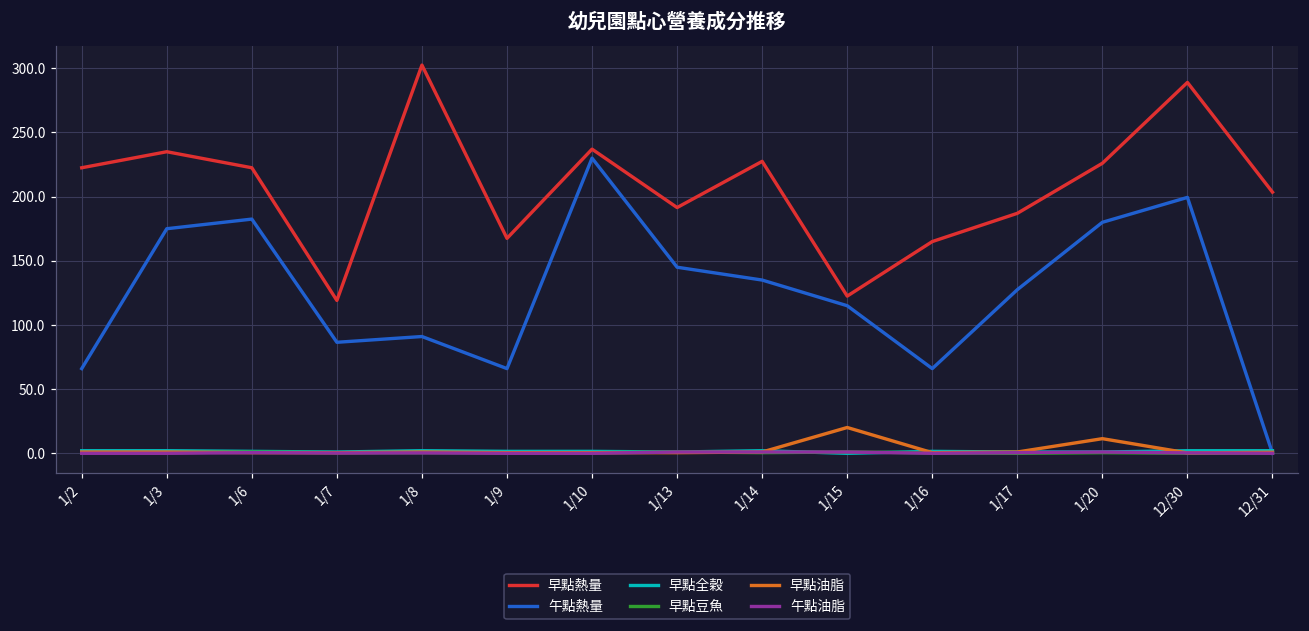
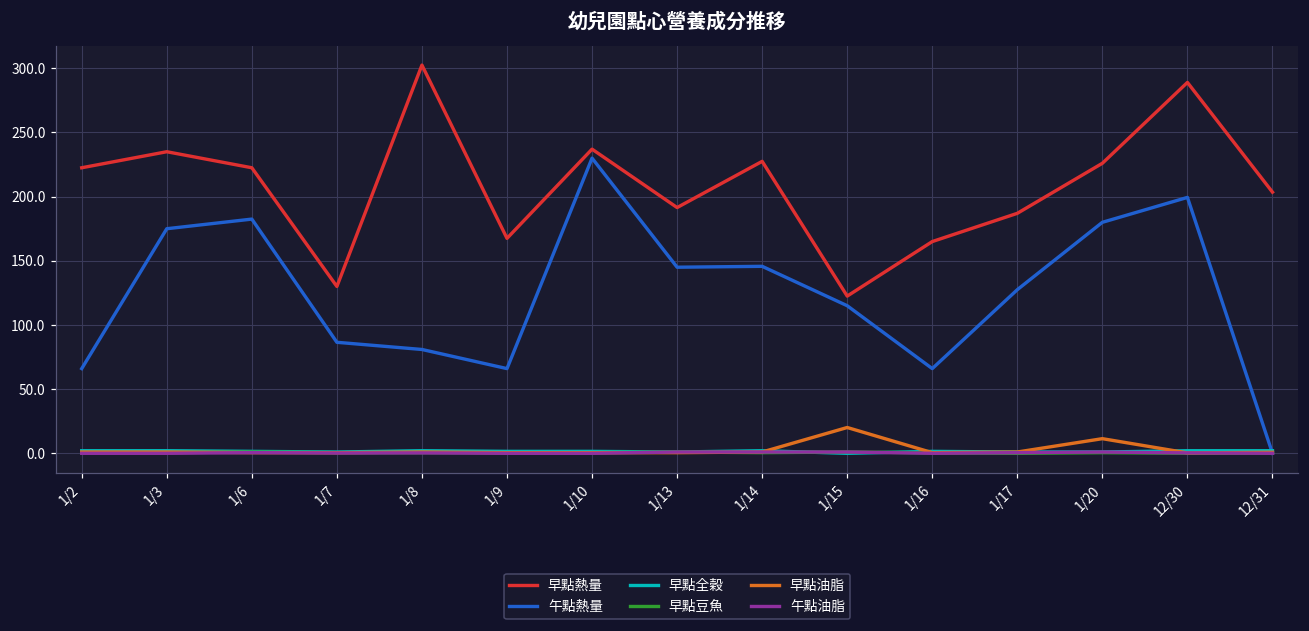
早點熱量, 1/7: 119 -> 130
午點熱量, 1/8: 91 -> 81
午點熱量, 1/14: 135 -> 146
